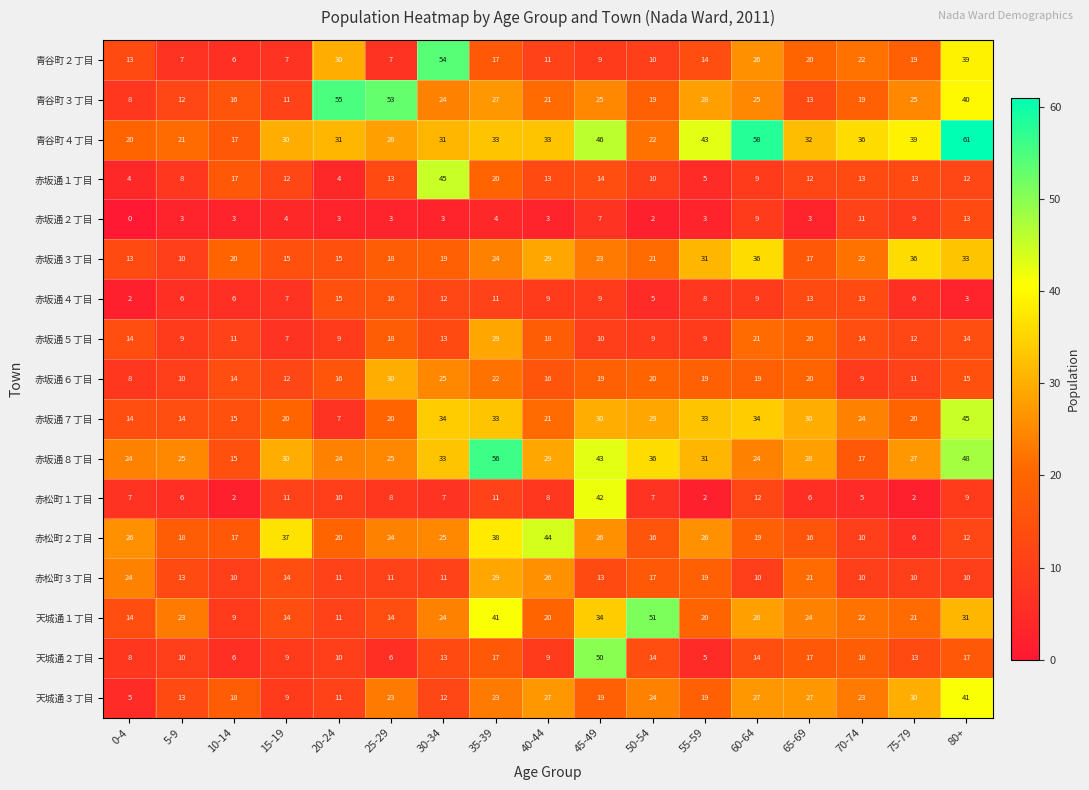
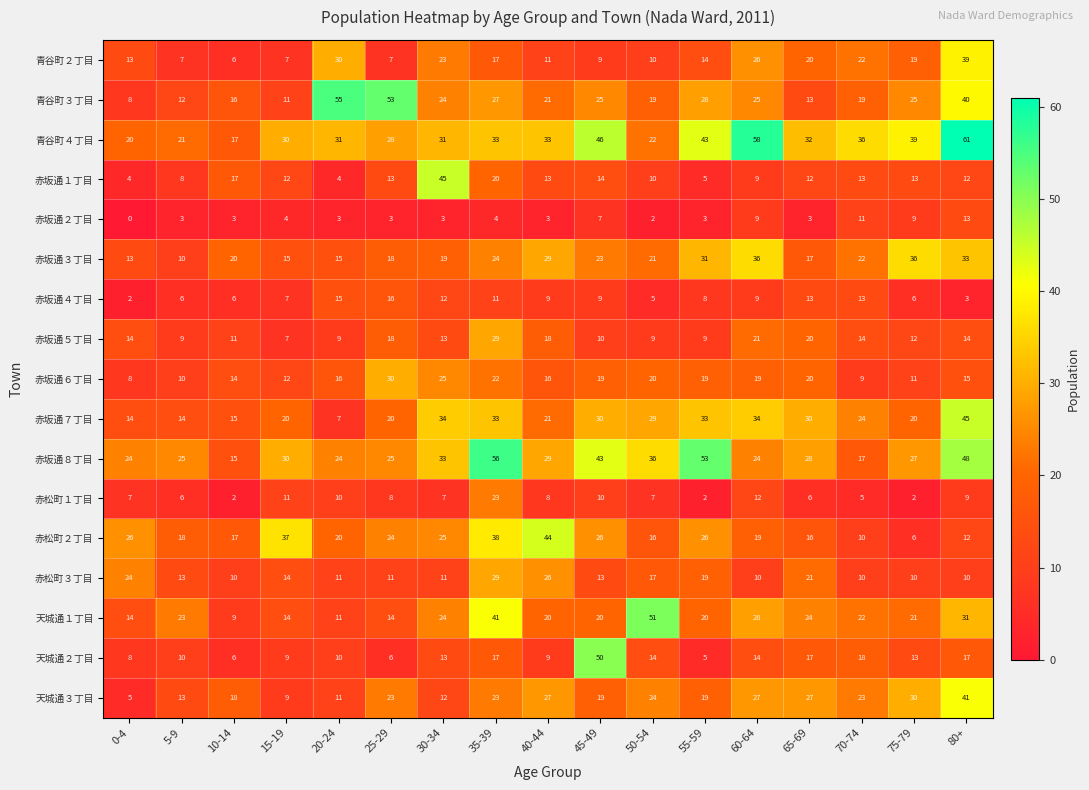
青谷町２丁目, 30-34: 54 -> 23
赤坂通８丁目, 55-59: 31 -> 53
赤松町１丁目, 35-39: 11 -> 23
赤松町１丁目, 45-49: 42 -> 10
天城通１丁目, 45-49: 34 -> 20
